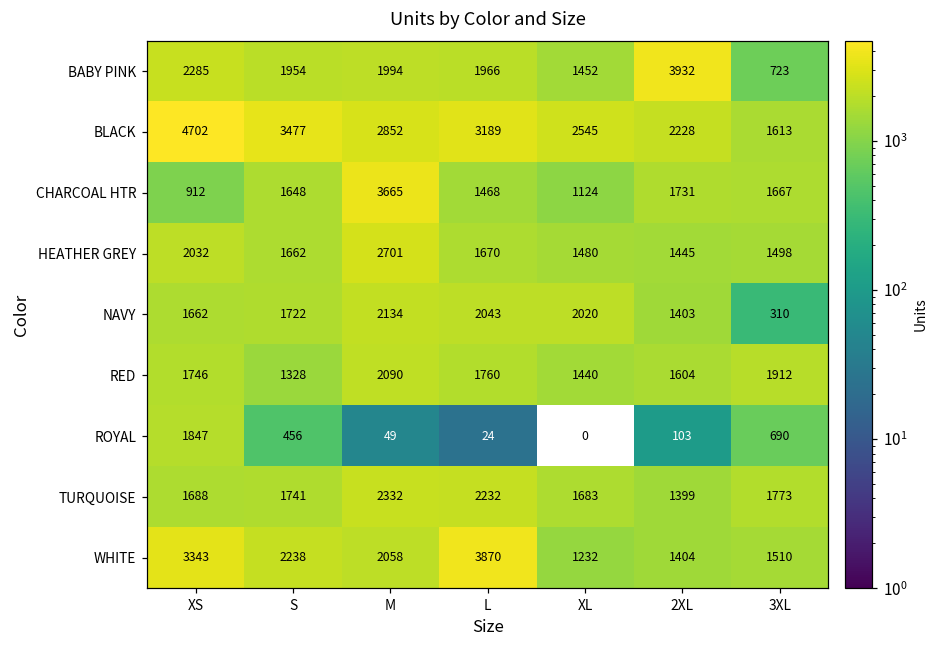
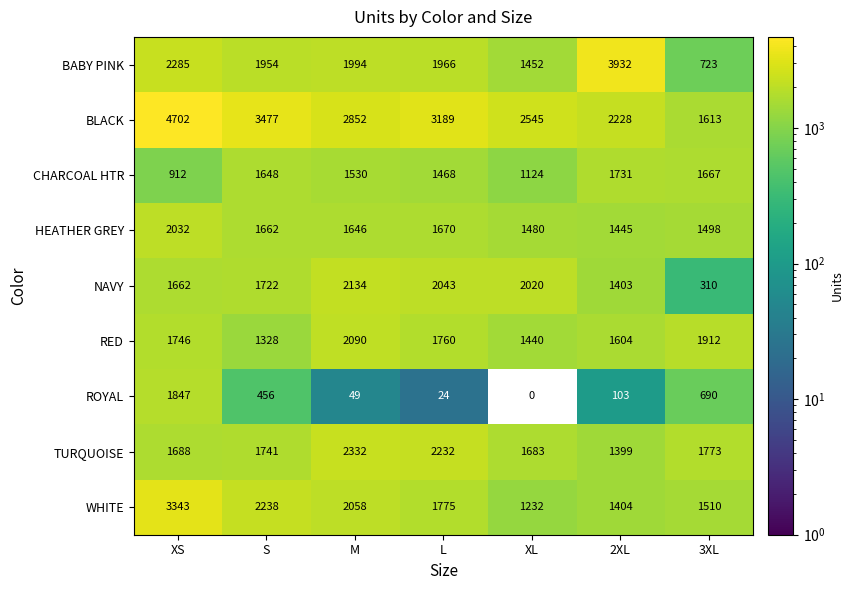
CHARCOAL HTR, M: 3665 -> 1530
HEATHER GREY, M: 2701 -> 1646
WHITE, L: 3870 -> 1775
